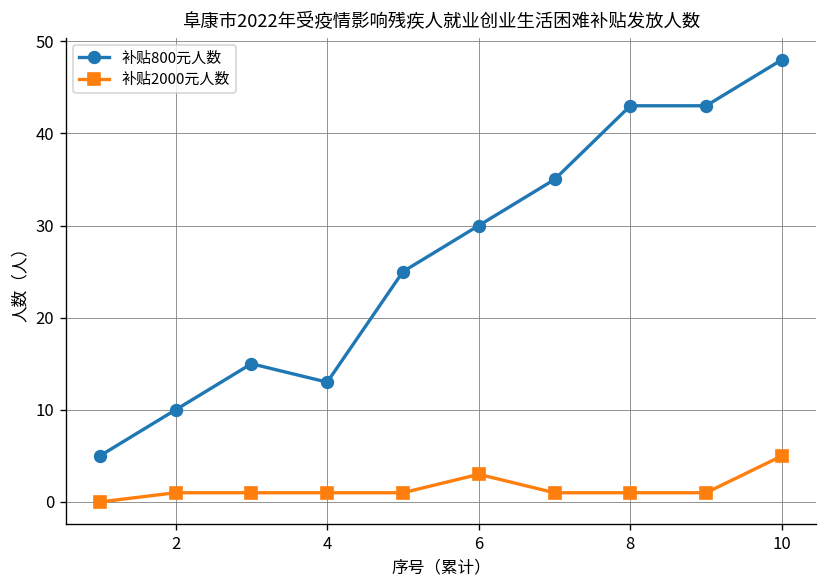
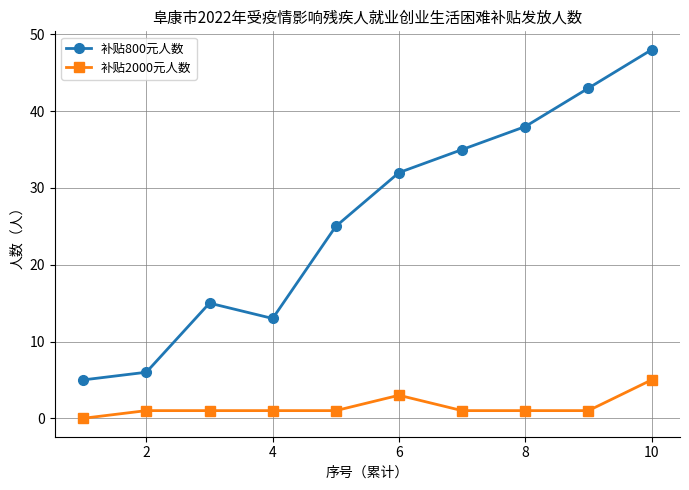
补贴800元人数, 2: 10 -> 6
补贴800元人数, 6: 30 -> 32
补贴800元人数, 8: 43 -> 38
